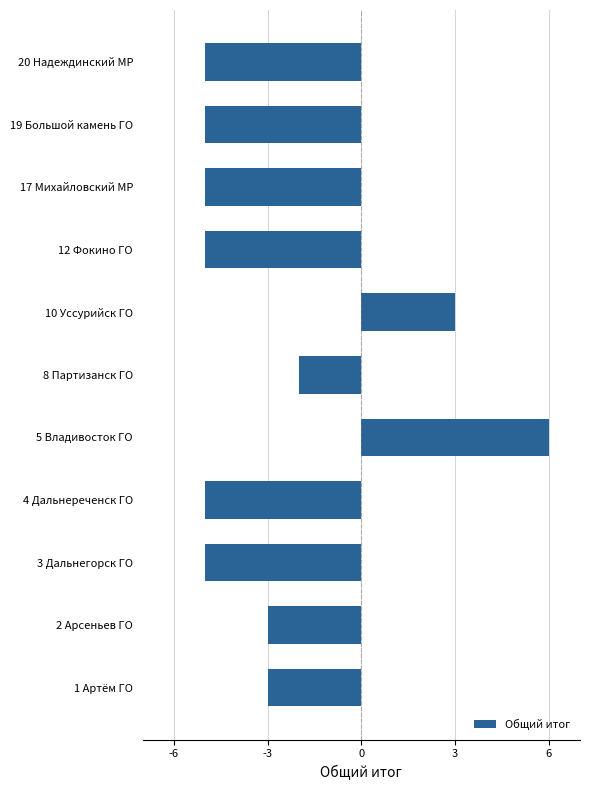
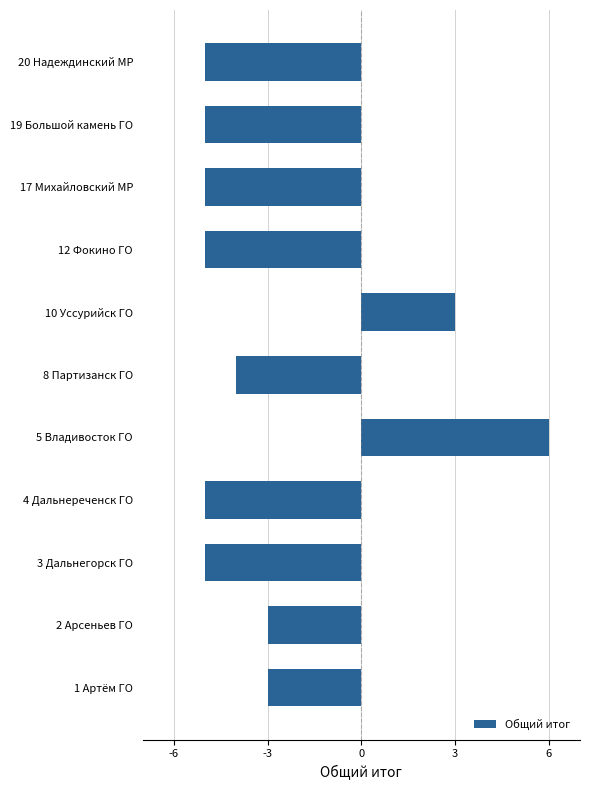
8 Партизанск ГО: -2.0 -> -4.0
